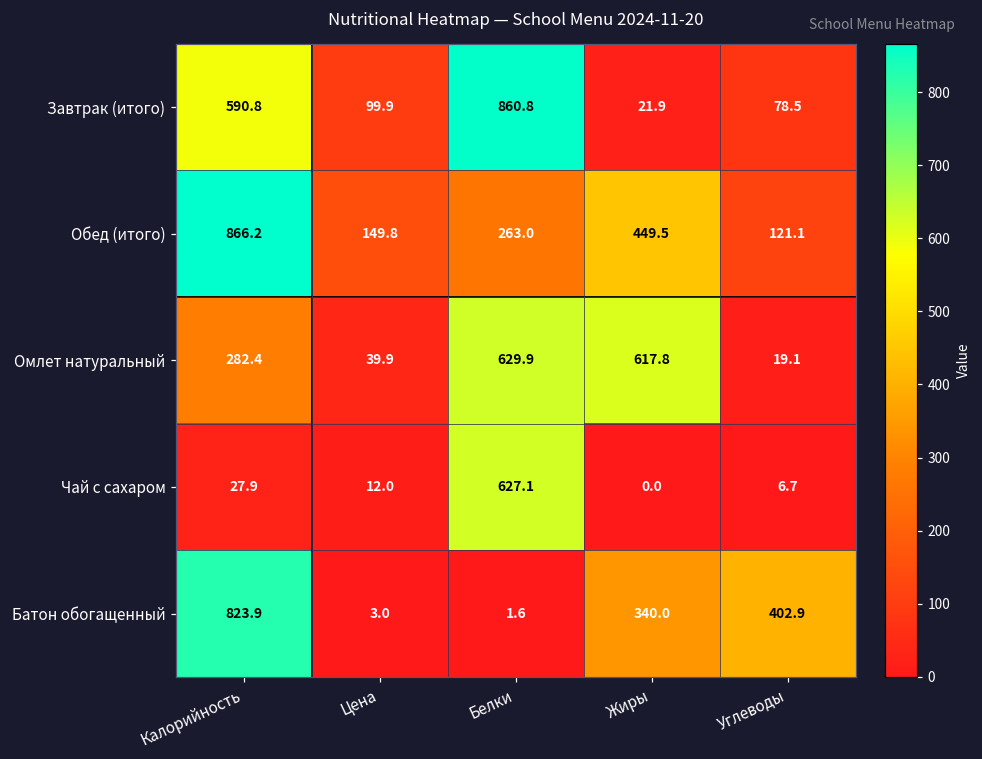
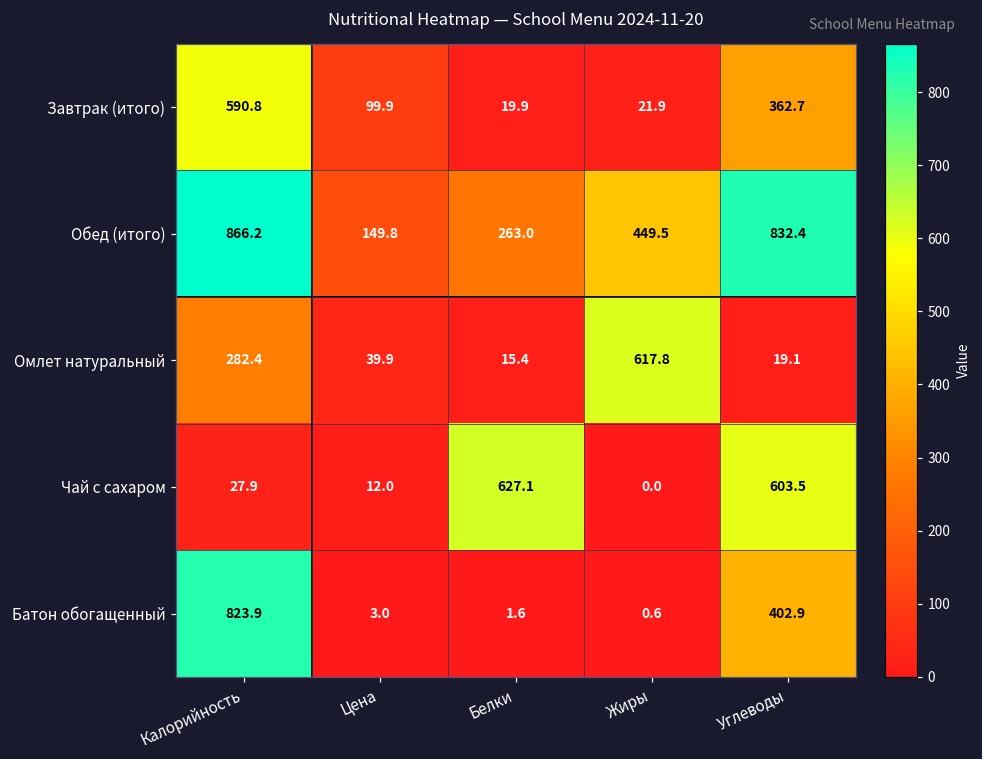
Завтрак (итого), Белки: 860.8 -> 19.9
Завтрак (итого), Углеводы: 78.5 -> 362.7
Обед (итого), Углеводы: 121.1 -> 832.4
Омлет натуральный, Белки: 629.9 -> 15.4
Чай с сахаром, Углеводы: 6.7 -> 603.5
Батон обогащенный, Жиры: 340.0 -> 0.6
